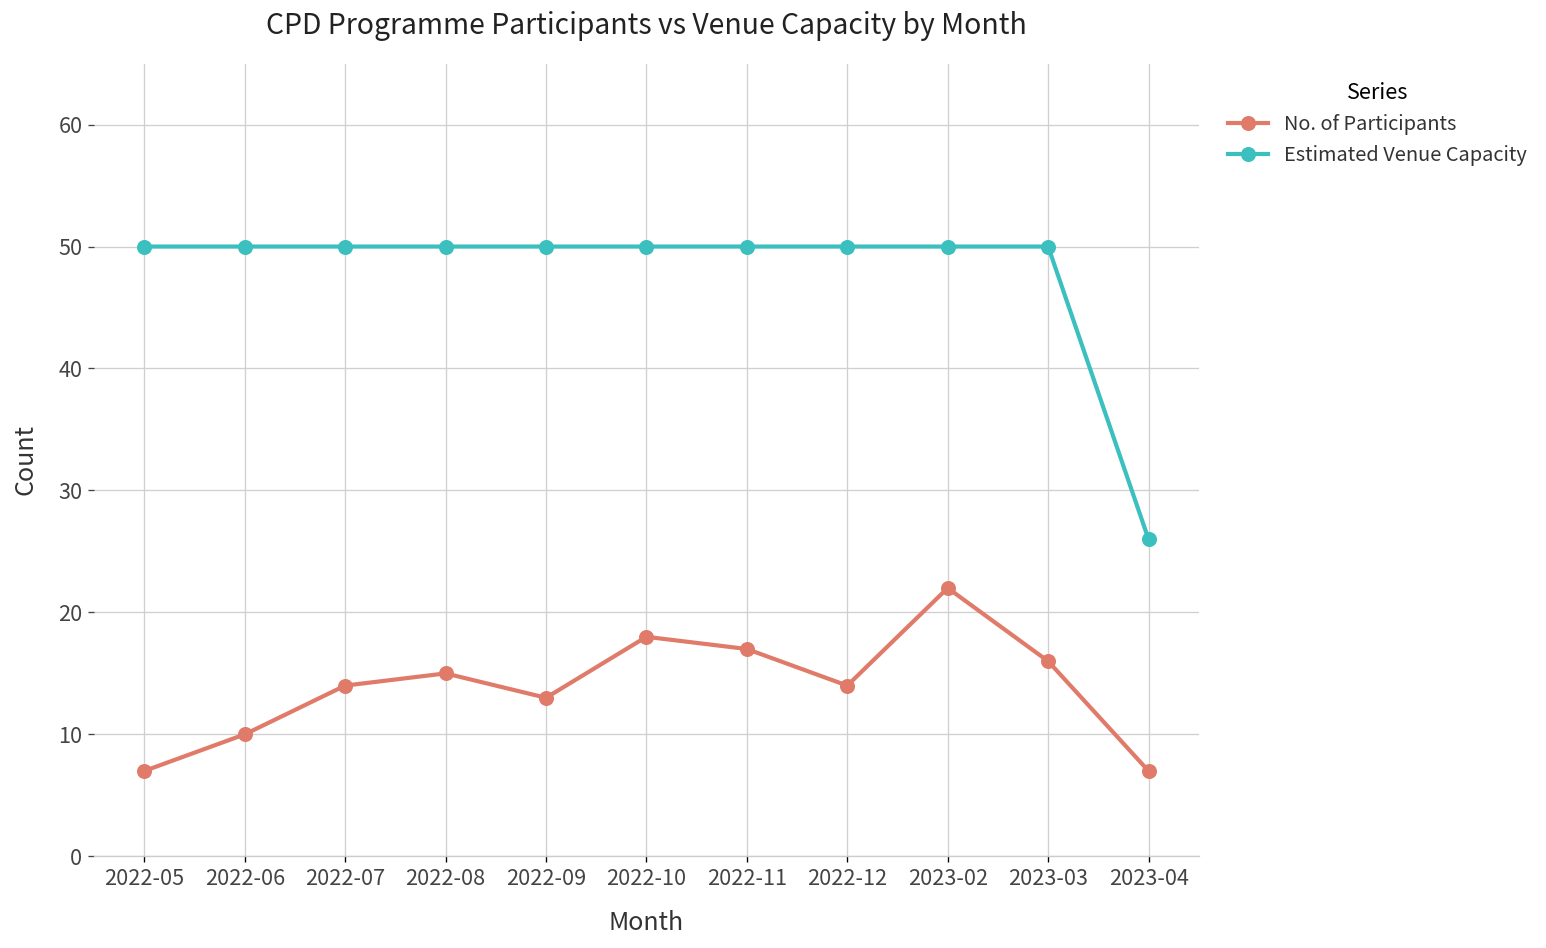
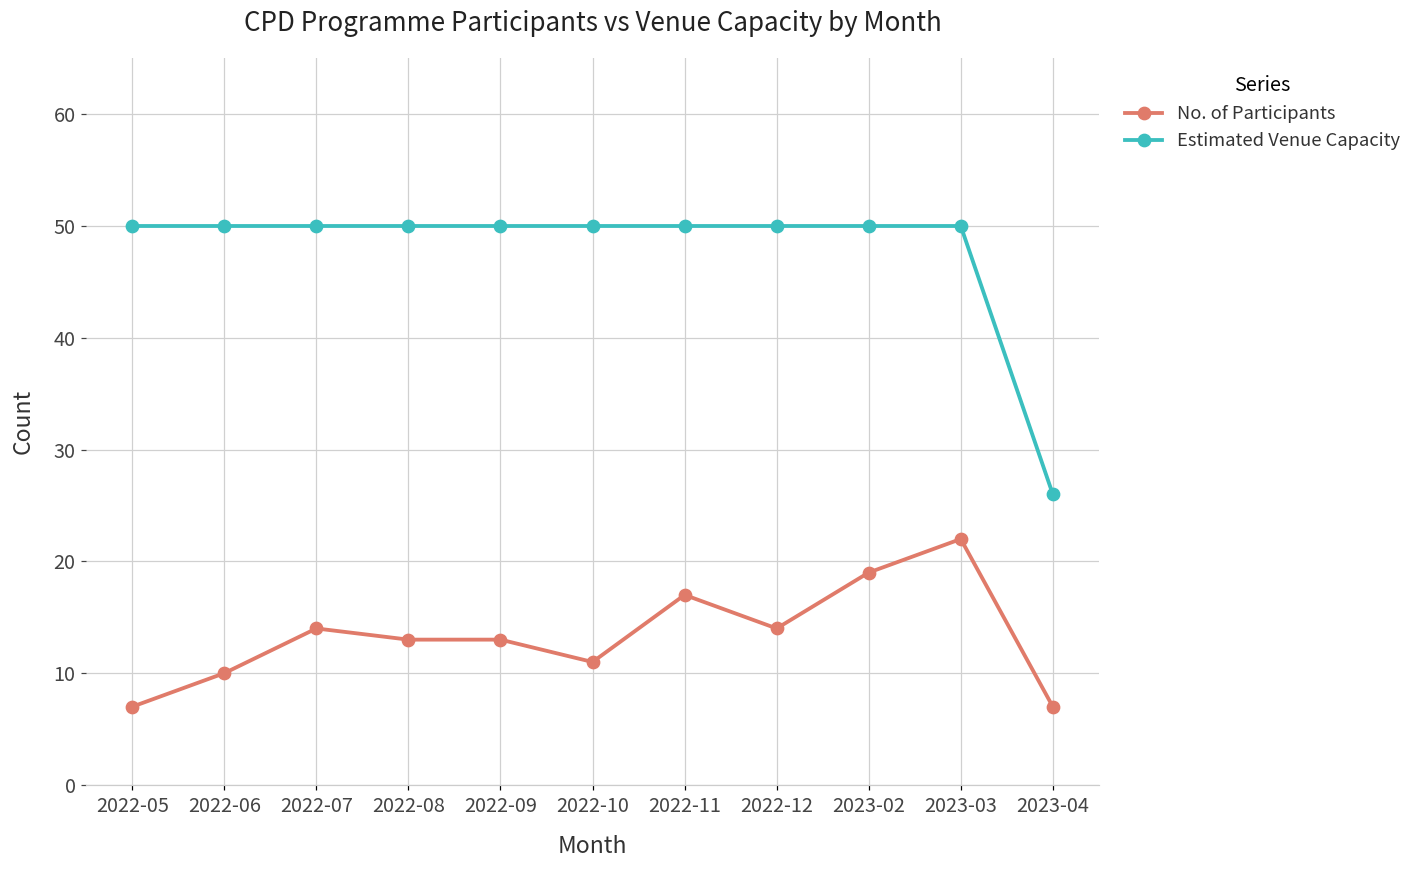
No. of Participants, 2022-08: 15 -> 13
No. of Participants, 2022-10: 18 -> 11
No. of Participants, 2023-02: 22 -> 19
No. of Participants, 2023-03: 16 -> 22
